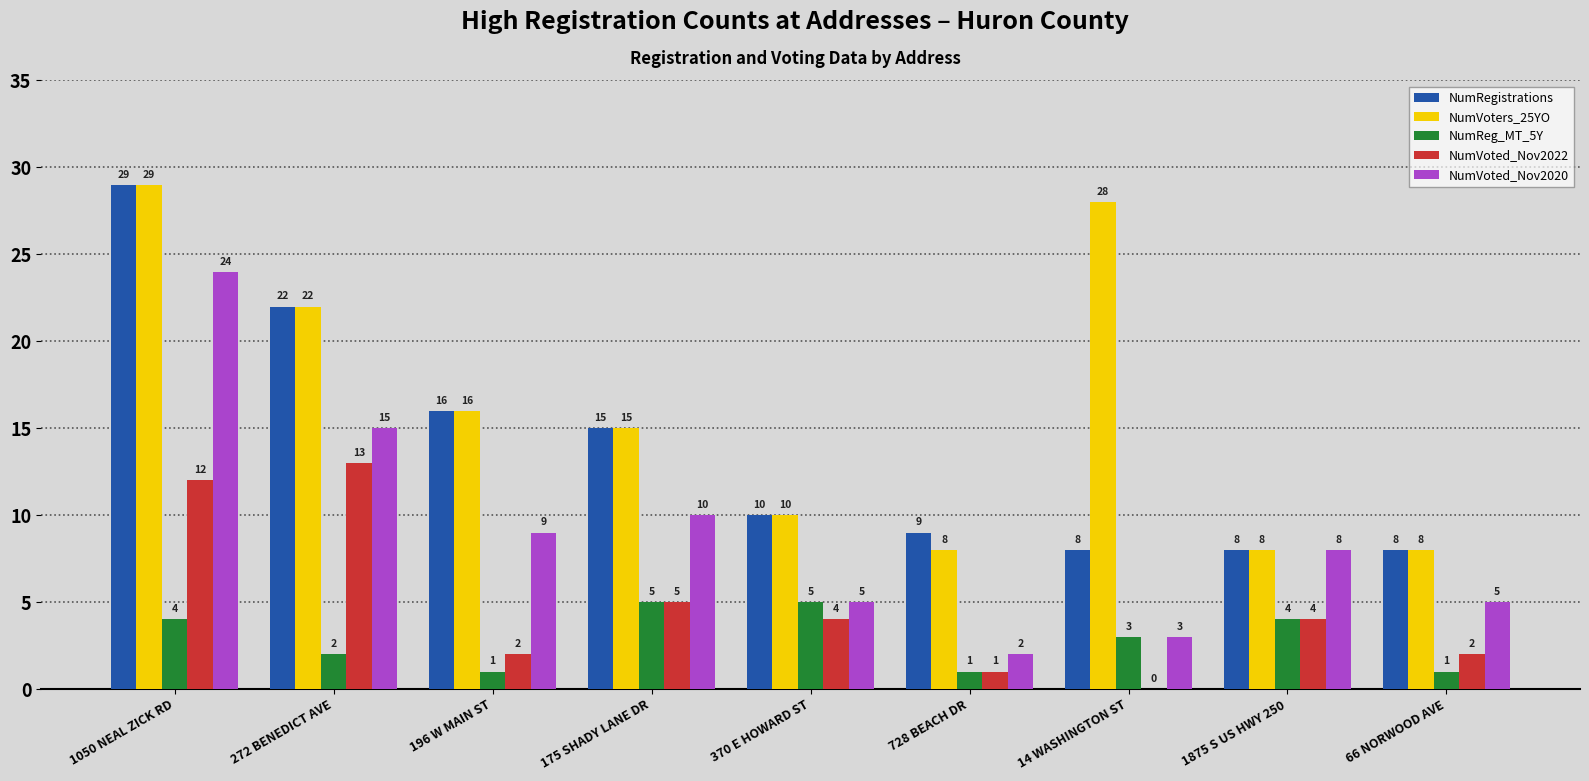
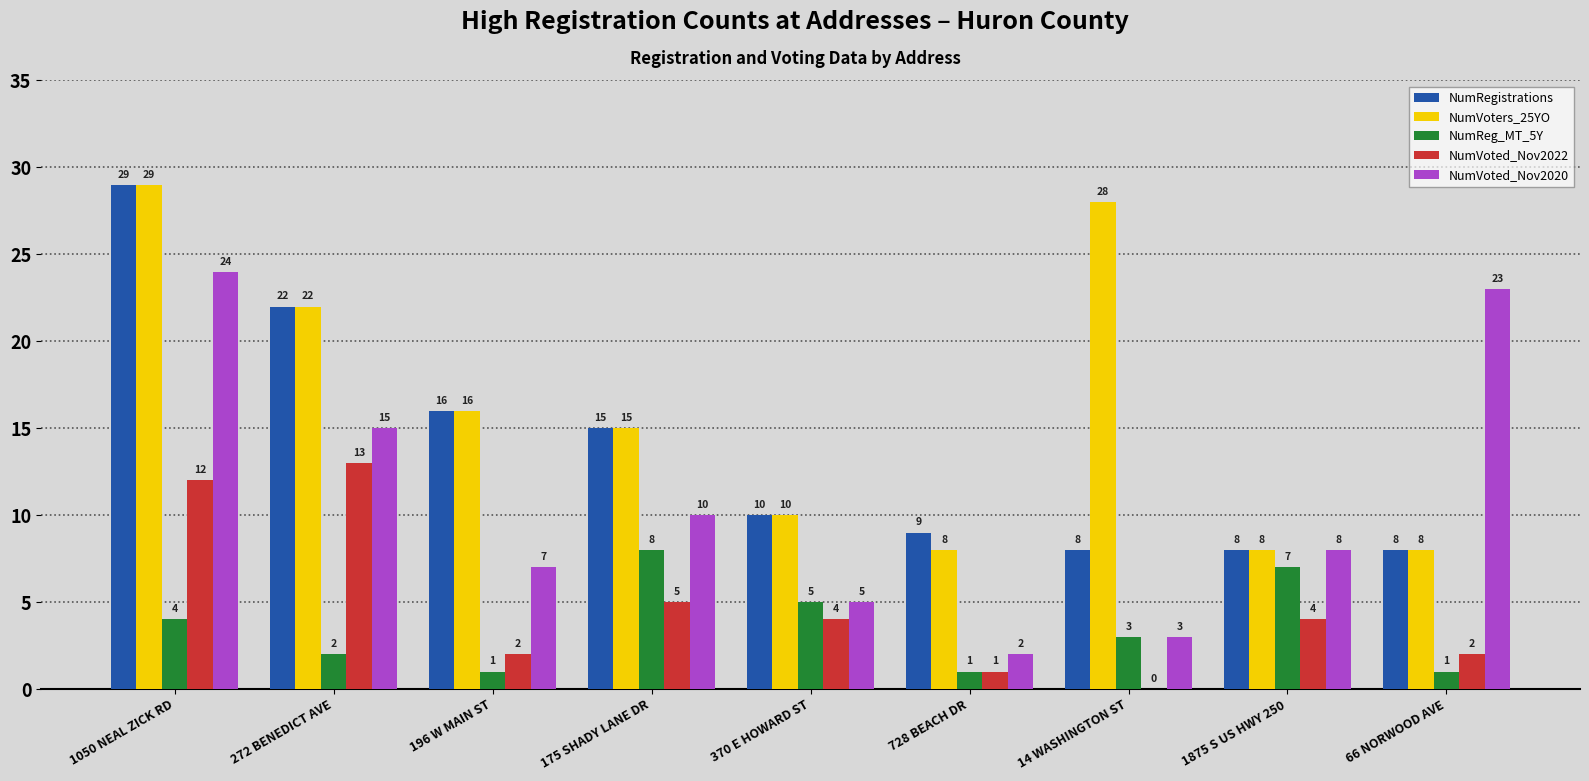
NumVoted_Nov2020, 196 W MAIN ST: 9 -> 7
NumReg_MT_5Y, 175 SHADY LANE DR: 5 -> 8
NumReg_MT_5Y, 1875 S US HWY 250: 4 -> 7
NumVoted_Nov2020, 66 NORWOOD AVE: 5 -> 23
